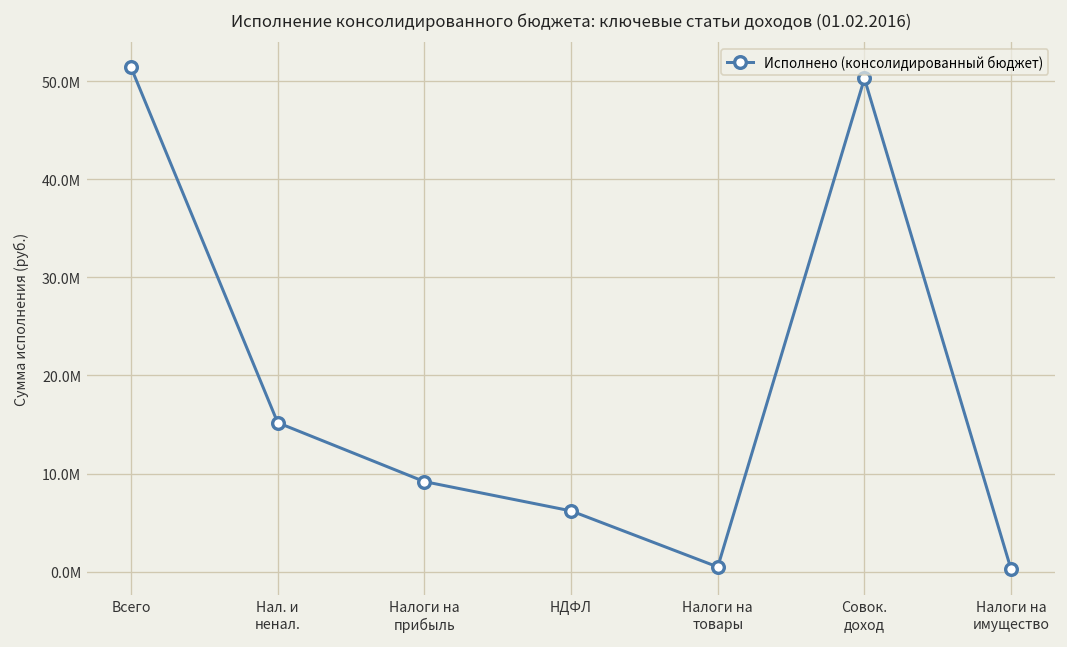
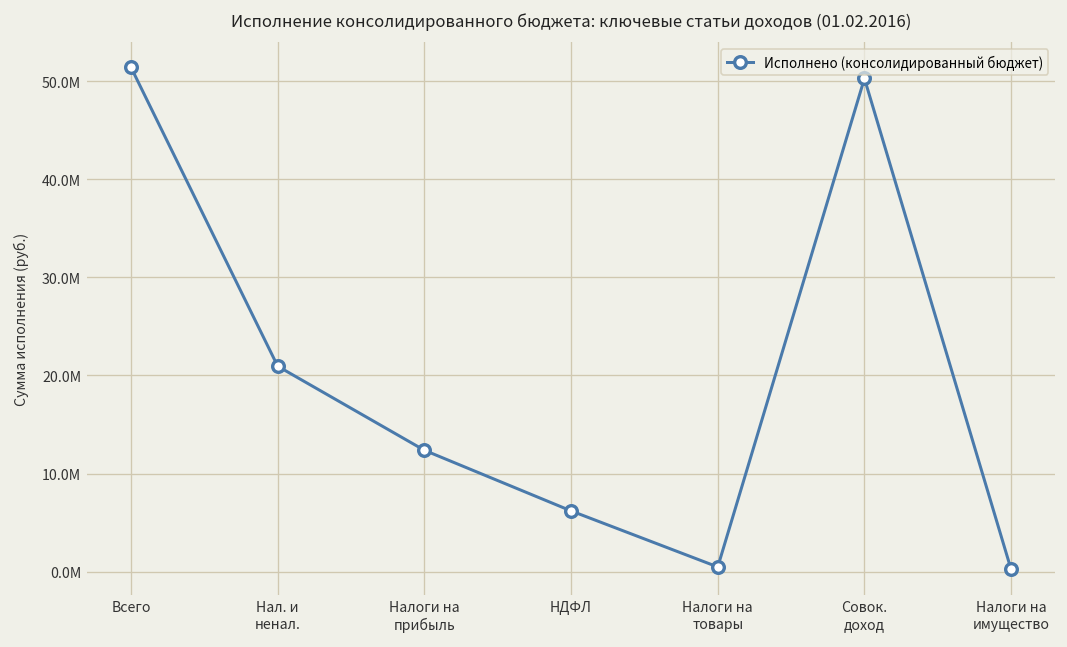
Нал. и ненал.: 15000000 -> 21000000
Налоги на прибыль: 9000000 -> 12000000
